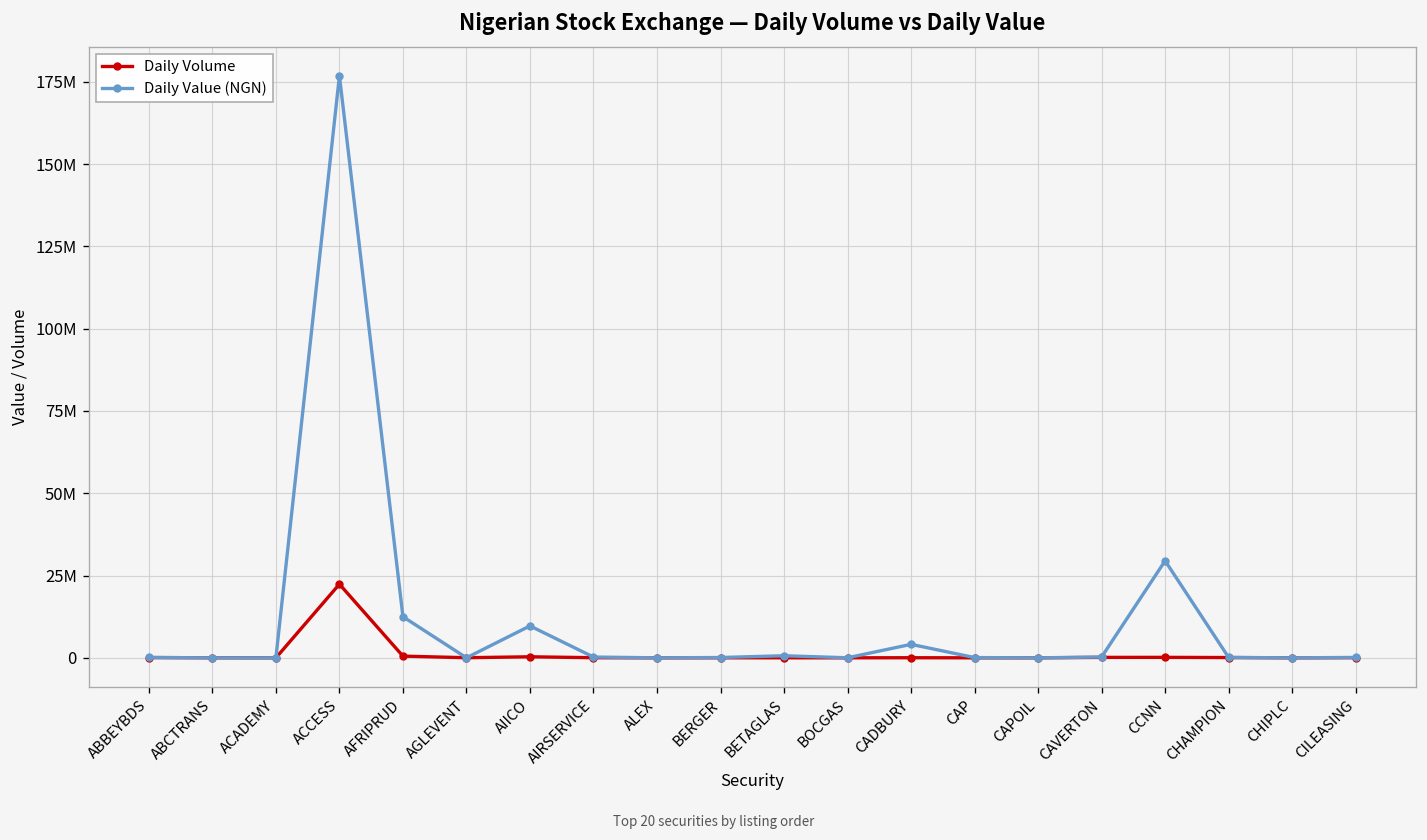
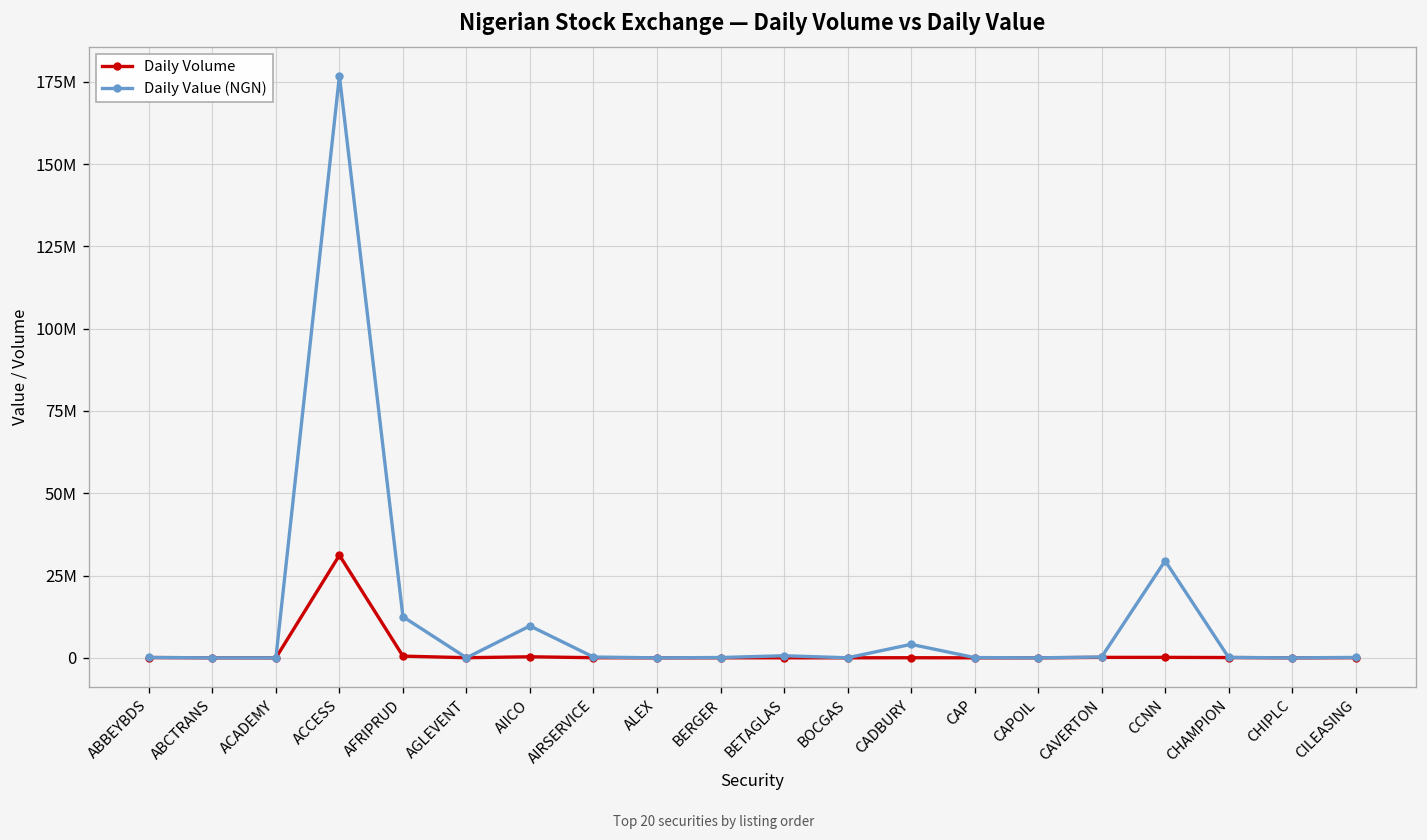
Daily Volume, ACCESS: 22000000 -> 31000000
